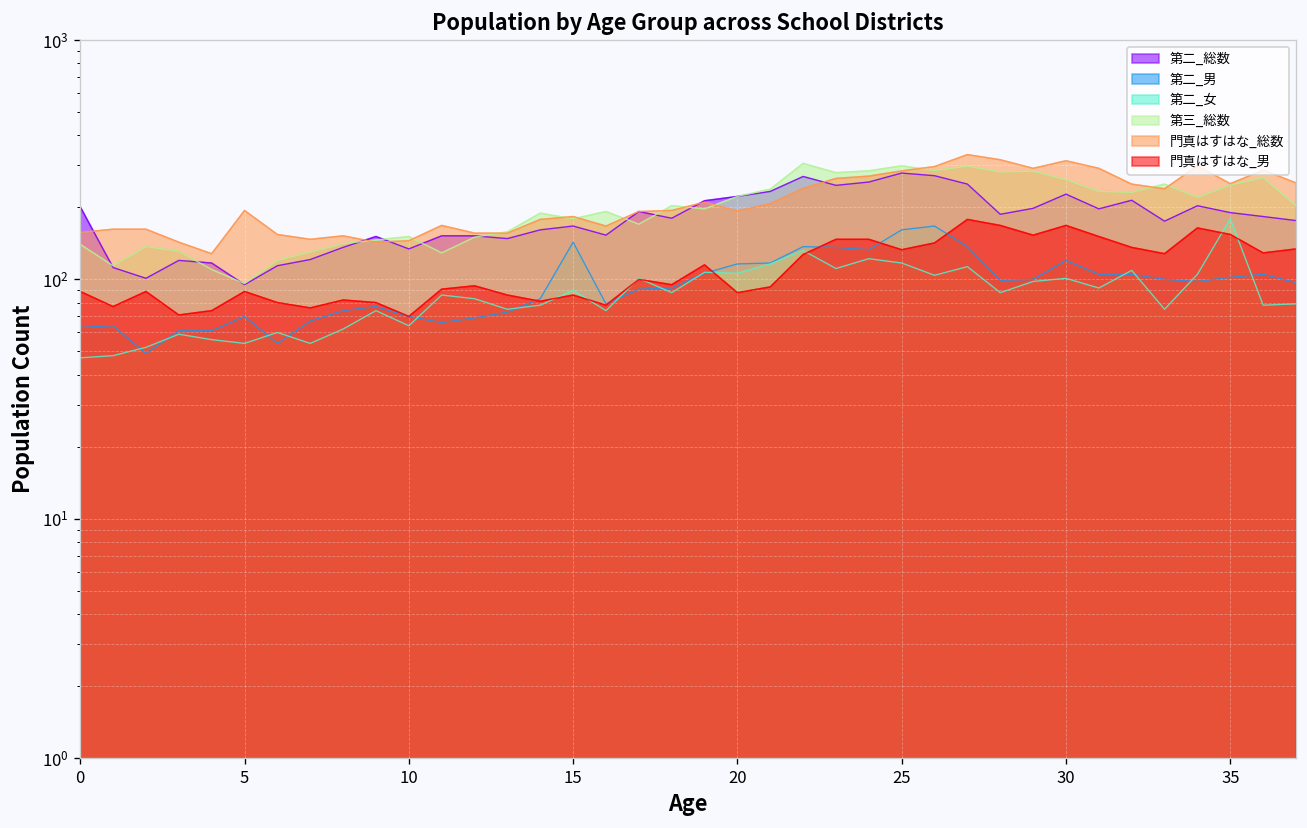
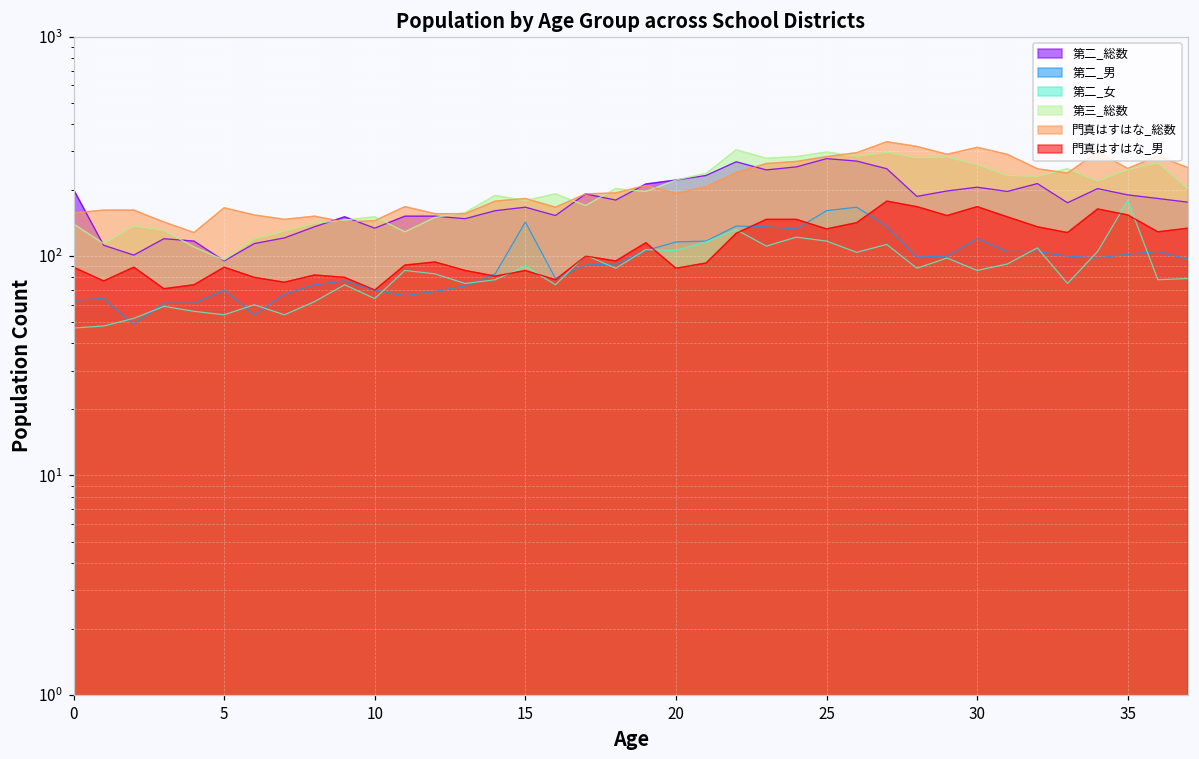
門真はすはな_総数, 5: 190 -> 170
第二_総数, 30: 230 -> 210
第二_女, 30: 100 -> 86
